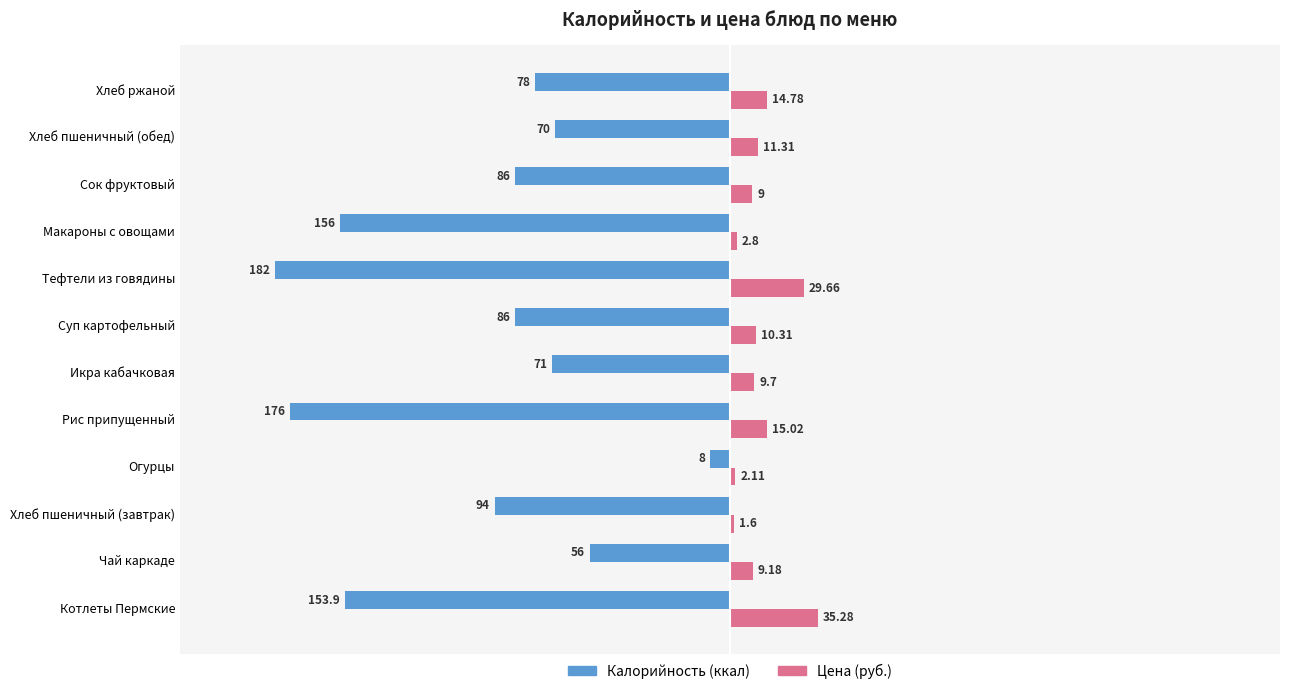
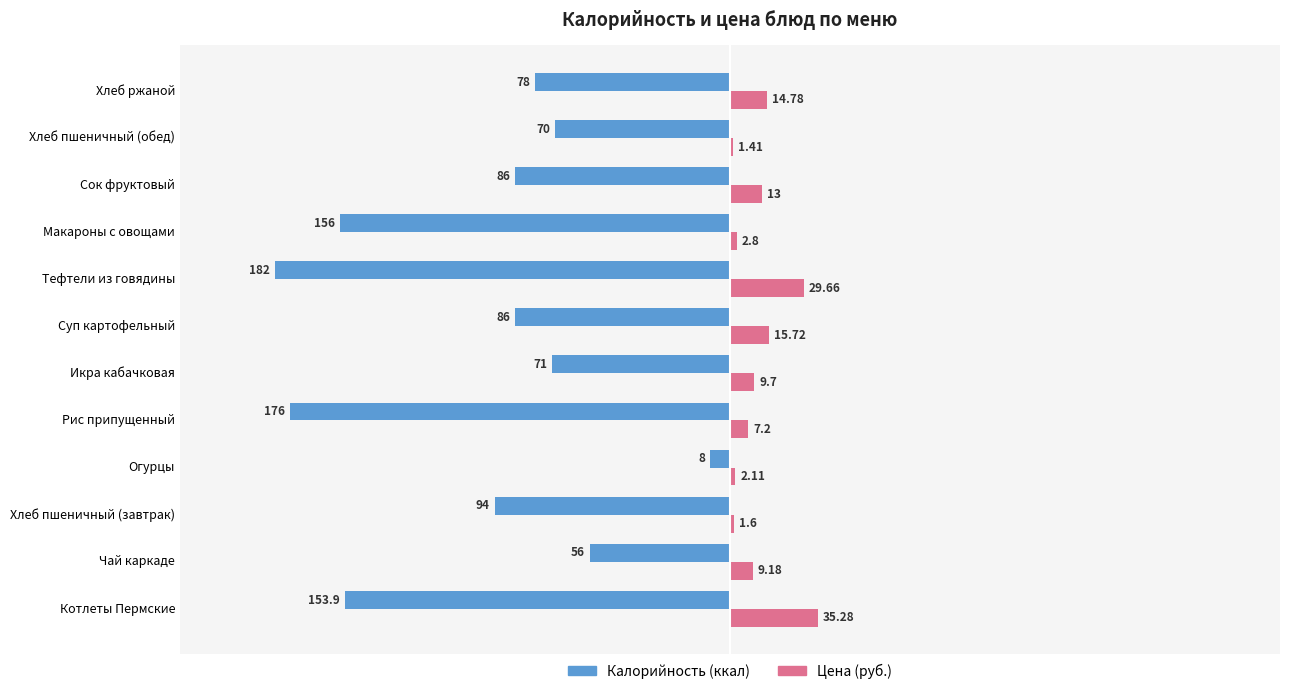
Цена (руб.), Хлеб пшеничный (обед): 11.31 -> 1.41
Цена (руб.), Сок фруктовый: 9 -> 13
Цена (руб.), Суп картофельный: 10.31 -> 15.72
Цена (руб.), Рис припущенный: 15.02 -> 7.2
